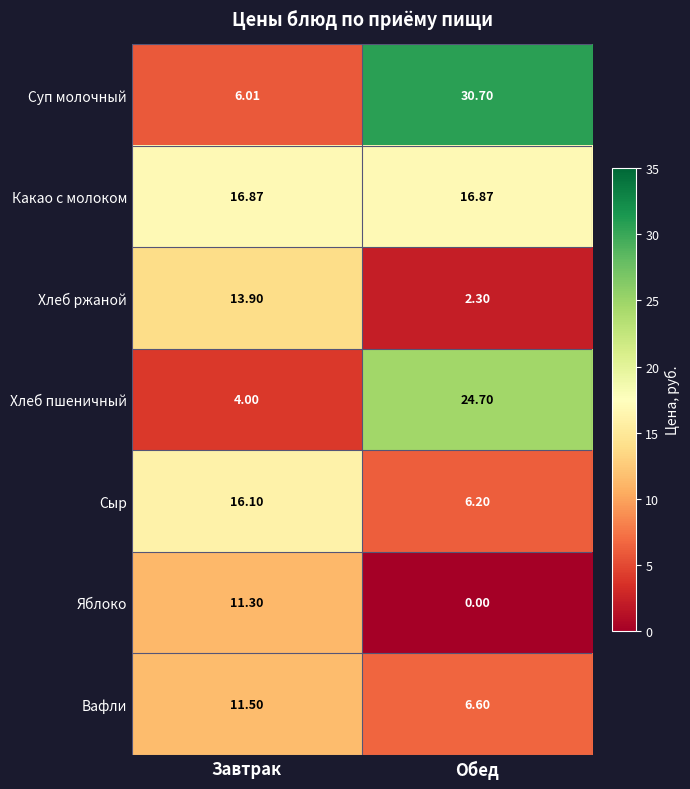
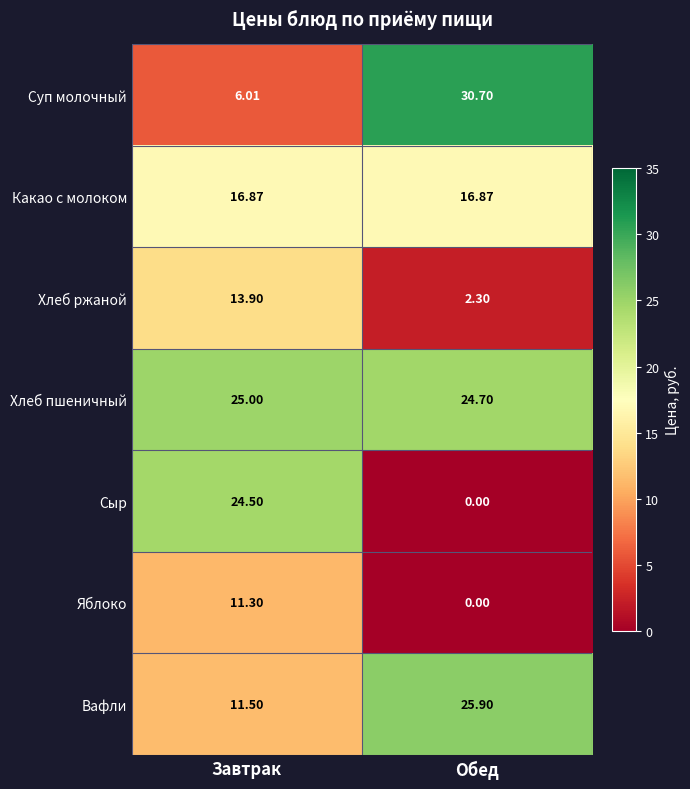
Хлеб пшеничный, Завтрак: 4.00 -> 25.00
Сыр, Завтрак: 16.10 -> 24.50
Сыр, Обед: 6.20 -> 0.00
Вафли, Обед: 6.60 -> 25.90
